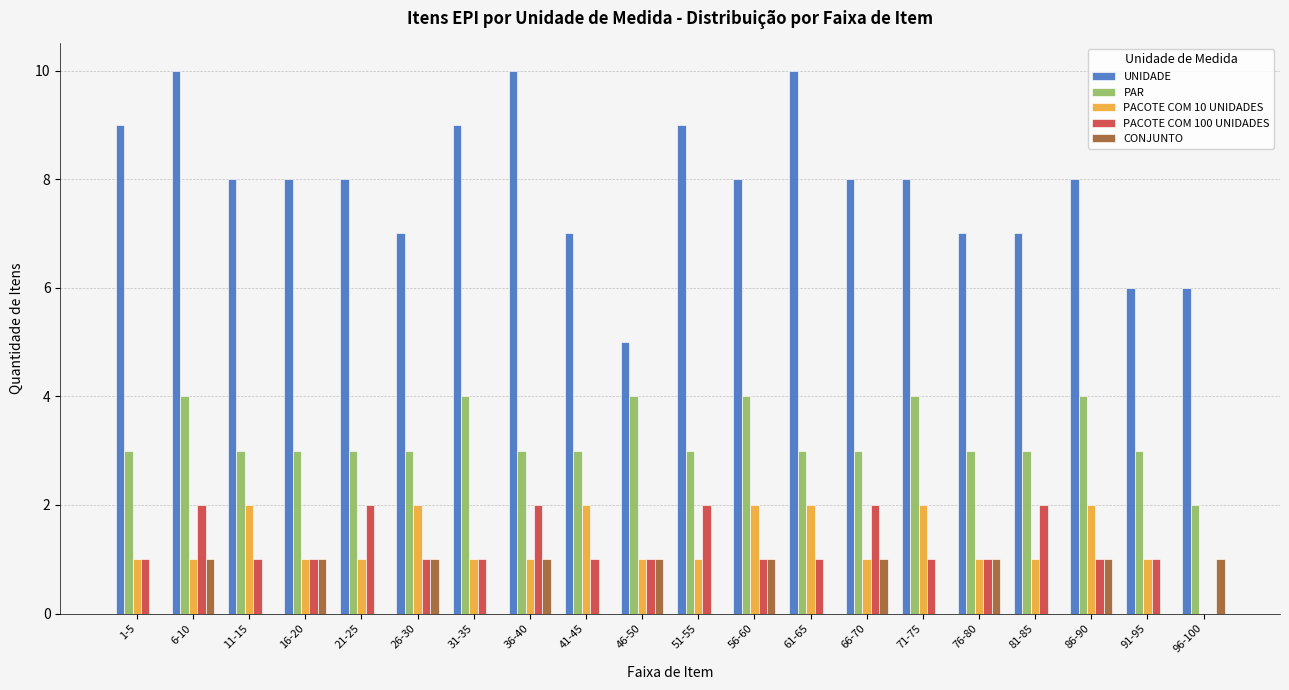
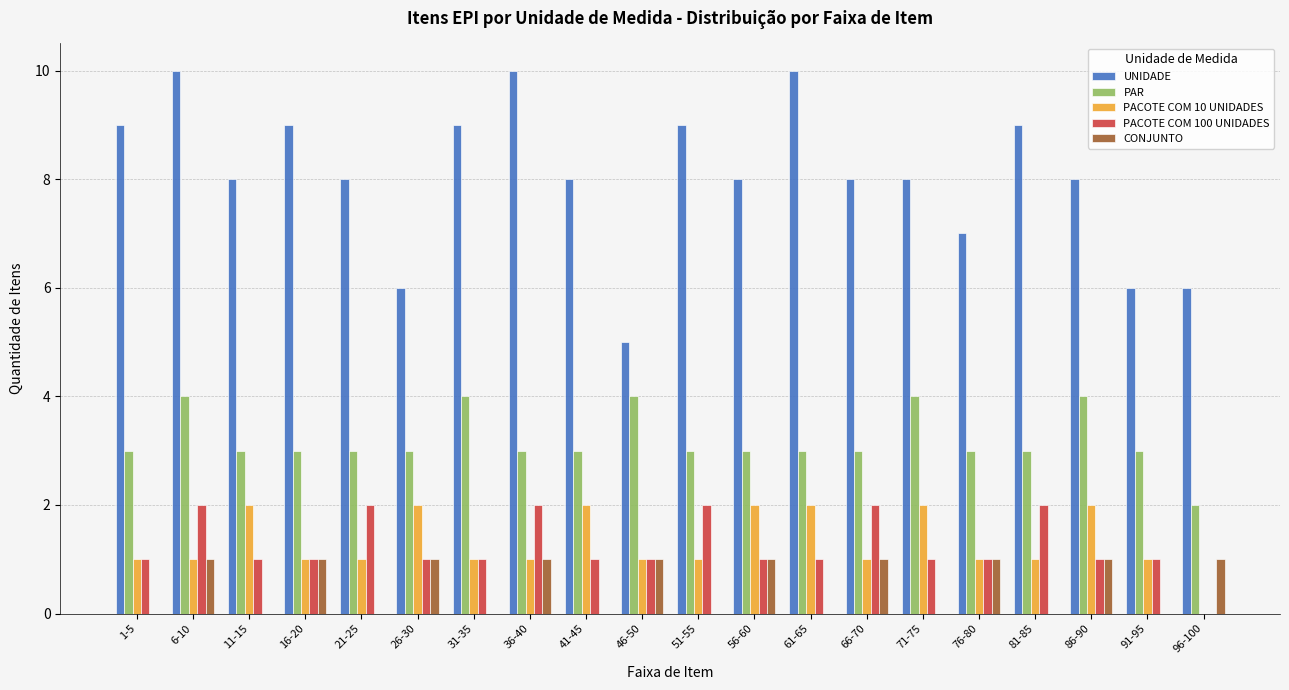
UNIDADE, 16-20: 8 -> 9
UNIDADE, 26-30: 7 -> 6
UNIDADE, 41-45: 7 -> 8
PAR, 56-60: 4 -> 3
UNIDADE, 81-85: 7 -> 9
